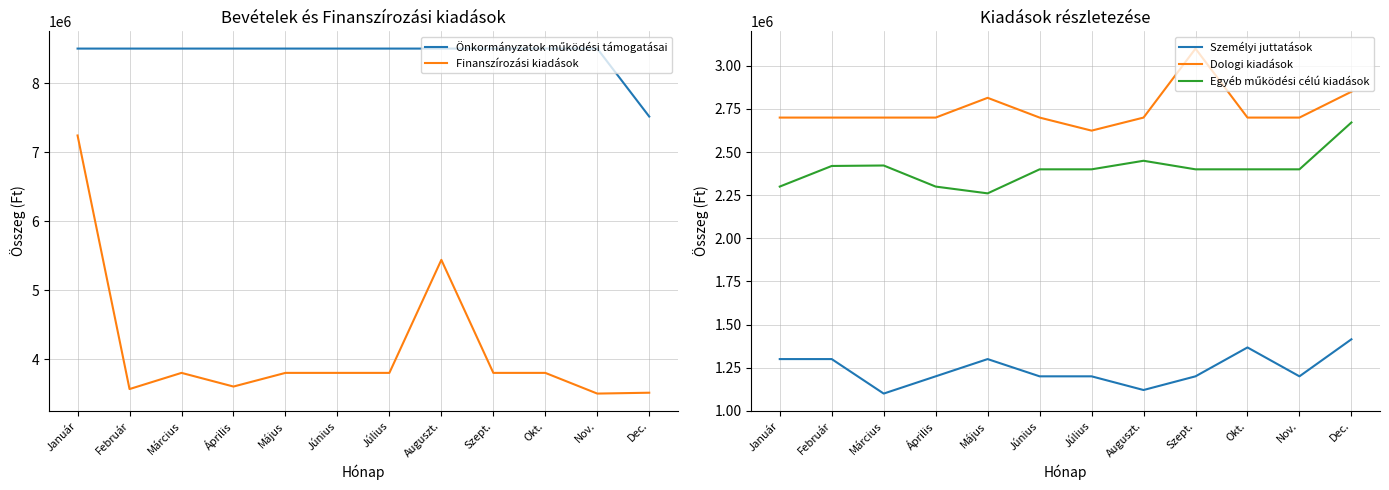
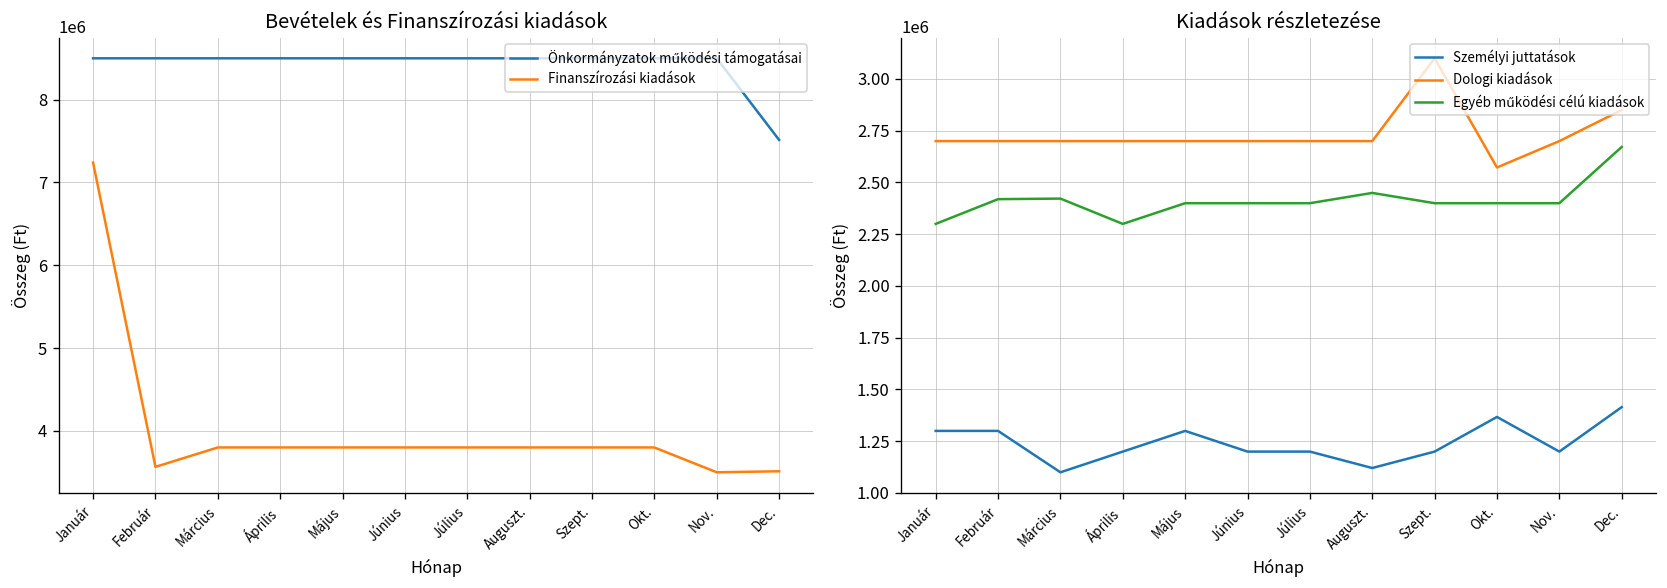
Bevételek és Finanszírozási kiadások, Finanszírozási kiadások, Április: 3600000 -> 3800000
Bevételek és Finanszírozási kiadások, Finanszírozási kiadások, Auguszt.: 5400000 -> 3800000
Kiadások részletezése, Dologi kiadások, Május: 2810000 -> 2700000
Kiadások részletezése, Egyéb működési célú kiadások, Május: 2260000 -> 2400000
Kiadások részletezése, Dologi kiadások, Július: 2620000 -> 2700000
Kiadások részletezése, Dologi kiadások, Okt.: 2700000 -> 2570000
